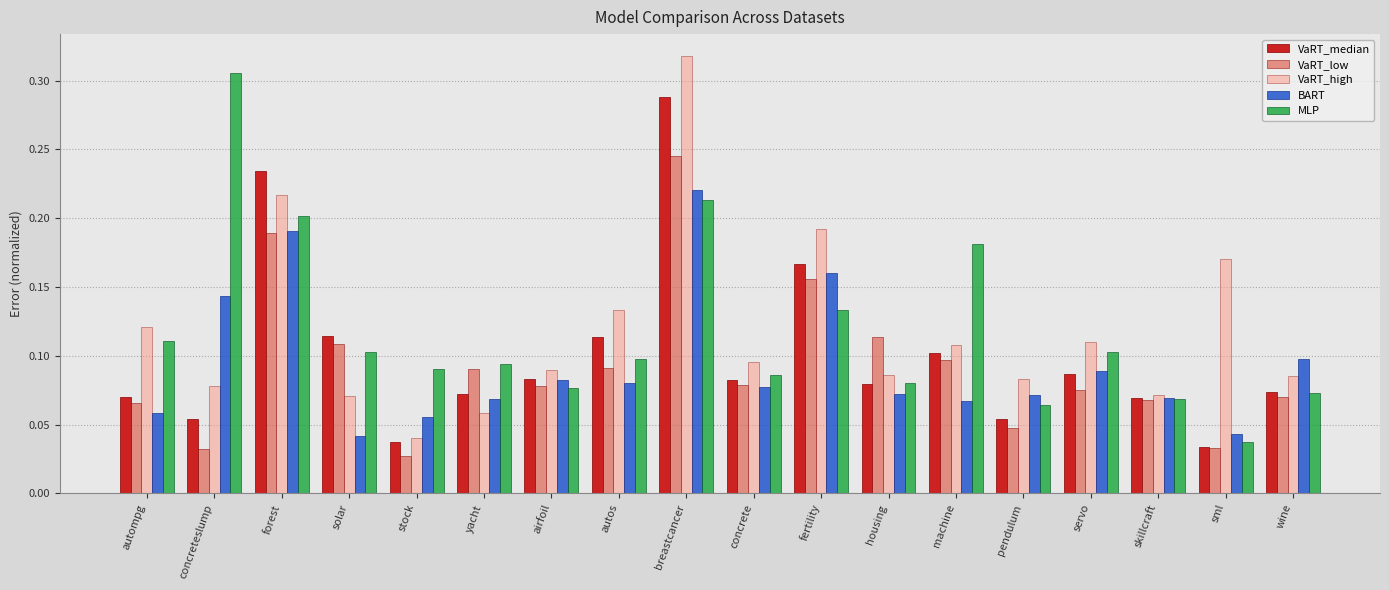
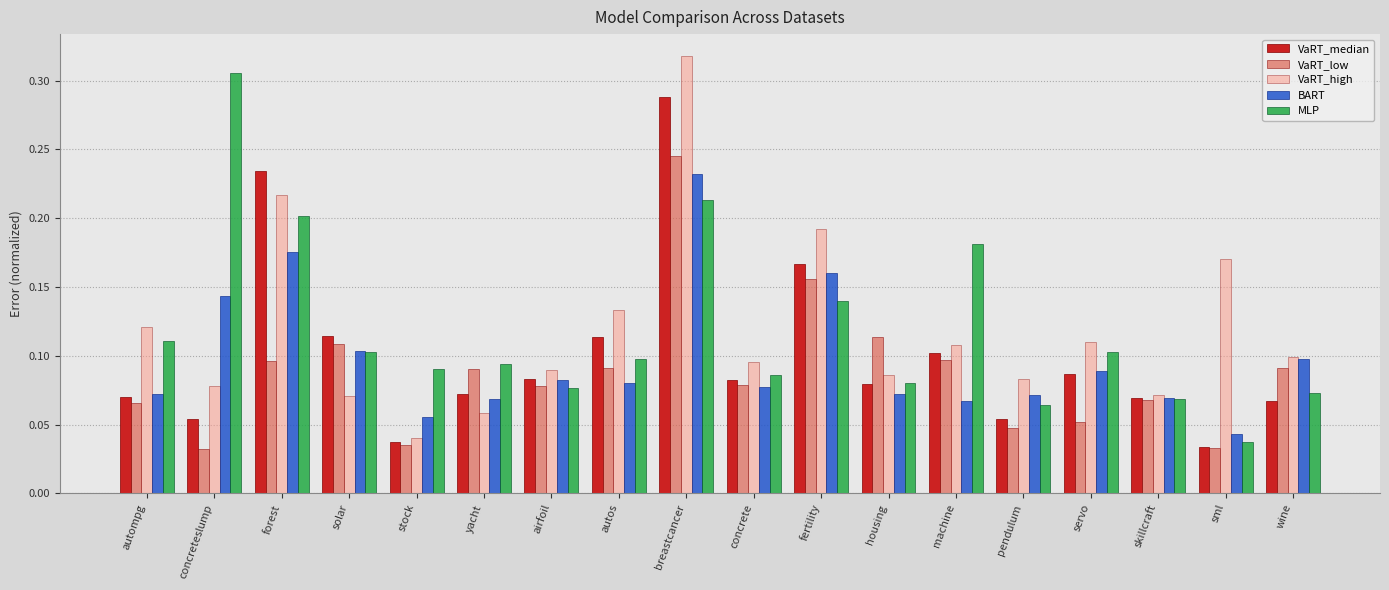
BART, autompg: 0.059 -> 0.072
VaRT_low, forest: 0.189 -> 0.096
BART, forest: 0.191 -> 0.176
BART, solar: 0.041 -> 0.103
VaRT_low, stock: 0.028 -> 0.035
BART, breastcancer: 0.221 -> 0.232
MLP, fertility: 0.133 -> 0.140
VaRT_low, servo: 0.075 -> 0.052
VaRT_median, wine: 0.073 -> 0.067
VaRT_low, wine: 0.070 -> 0.091
VaRT_high, wine: 0.086 -> 0.099
